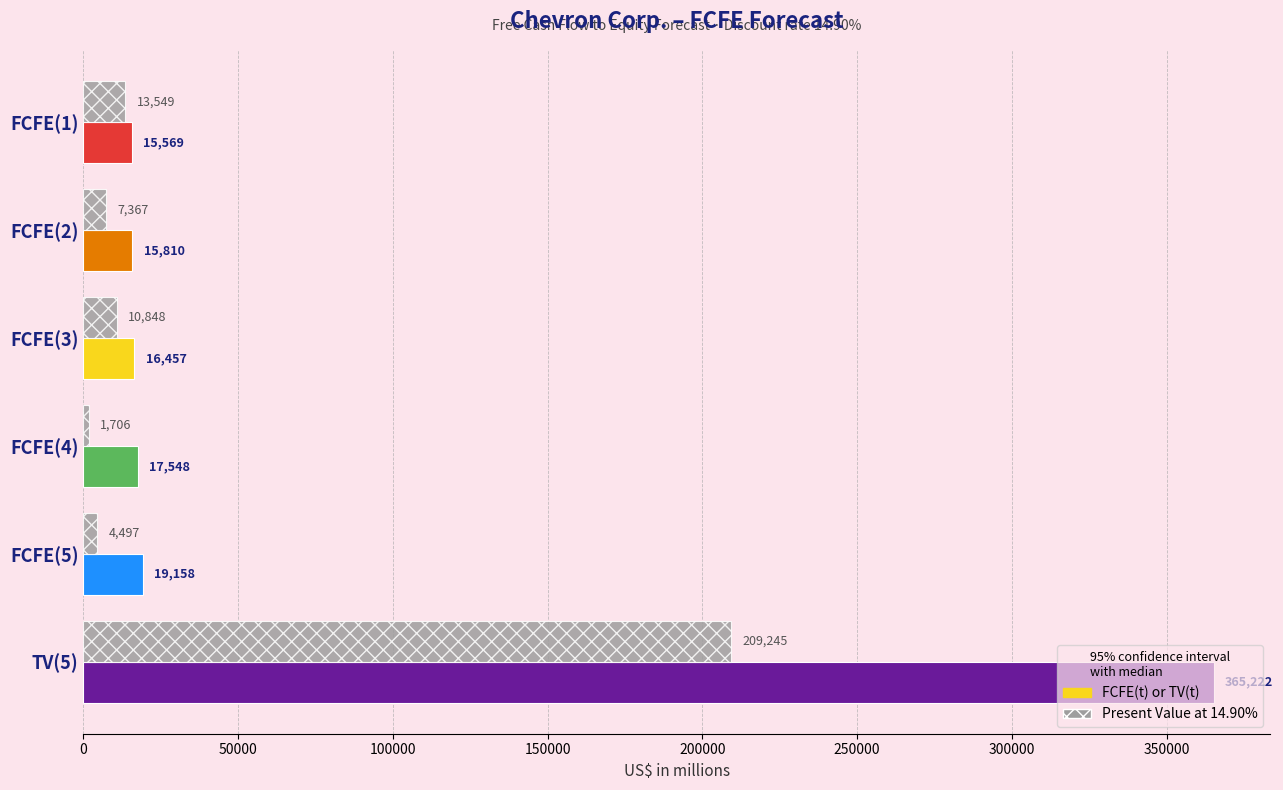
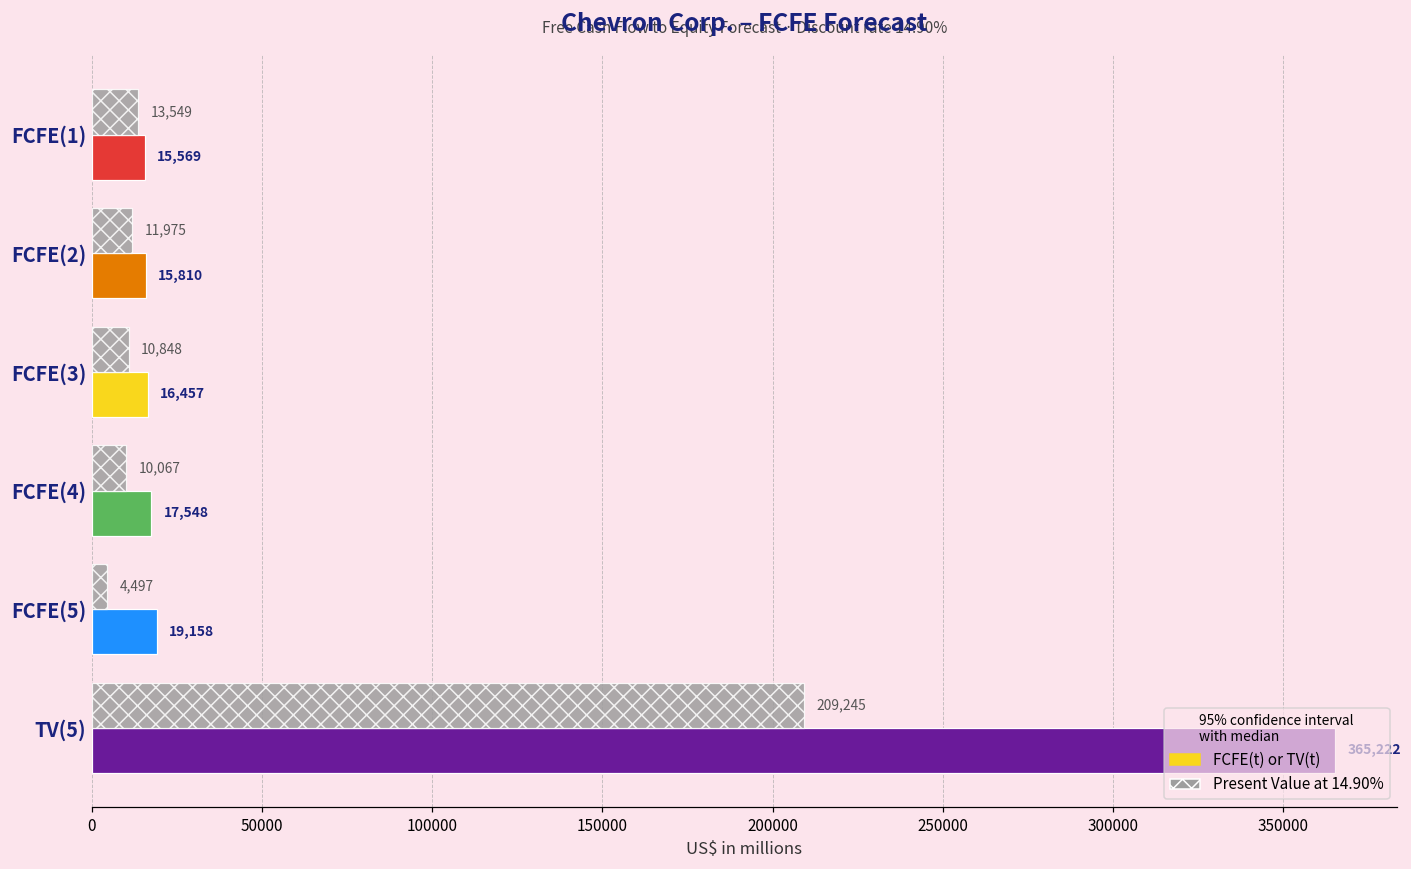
Present Value at 14.90%, FCFE(2): 7,367 -> 11,975
Present Value at 14.90%, FCFE(4): 1,706 -> 10,067
